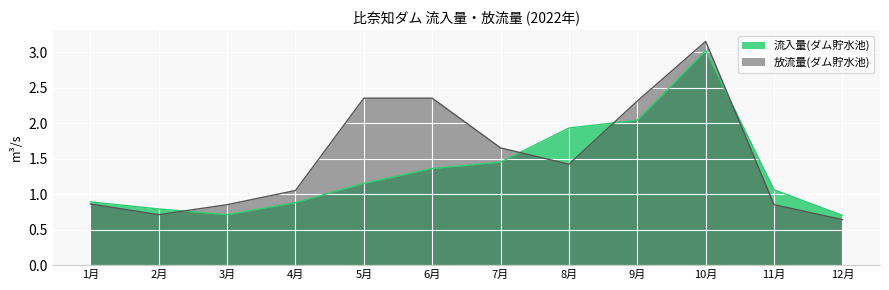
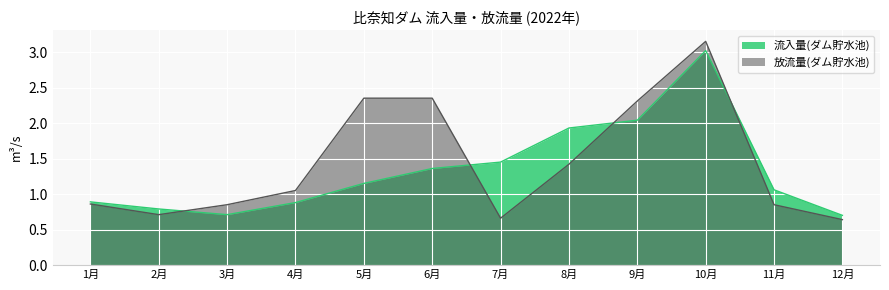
放流量(ダム貯水池), 7月: 1.7 -> 0.7
